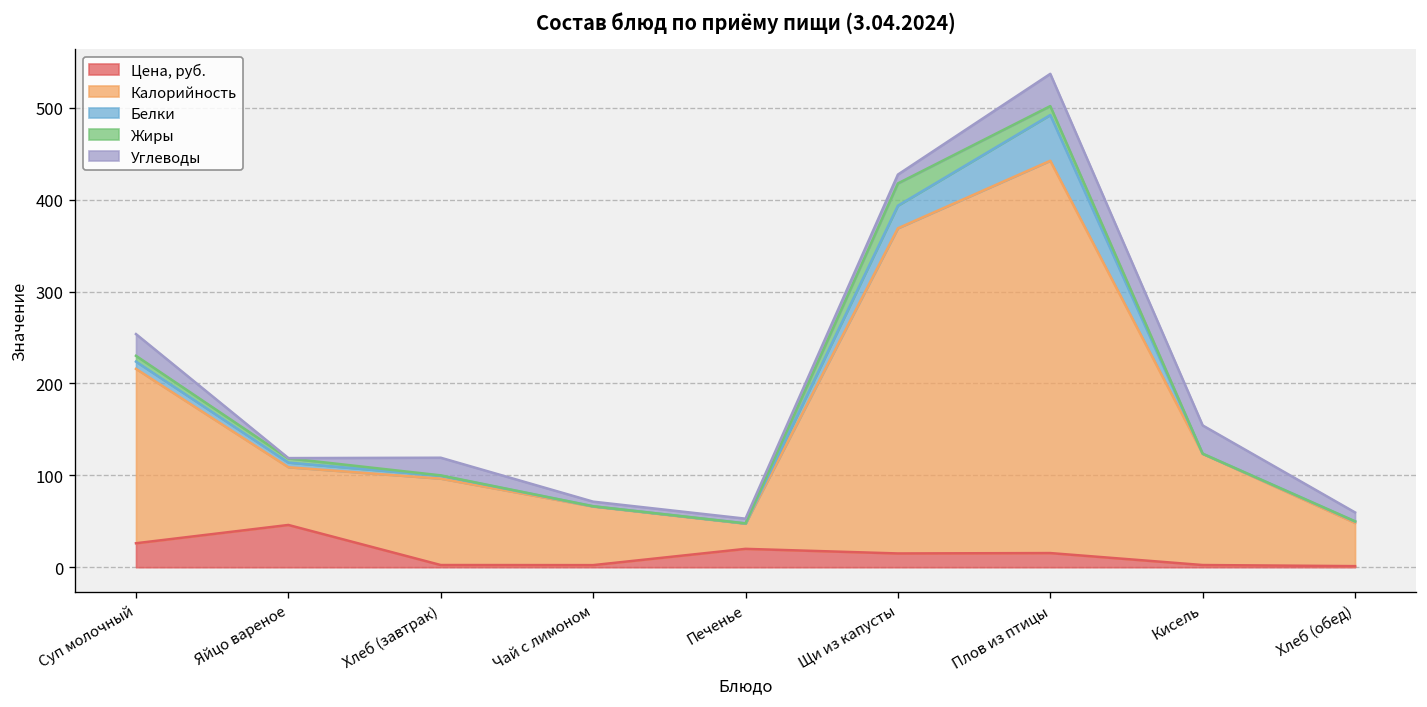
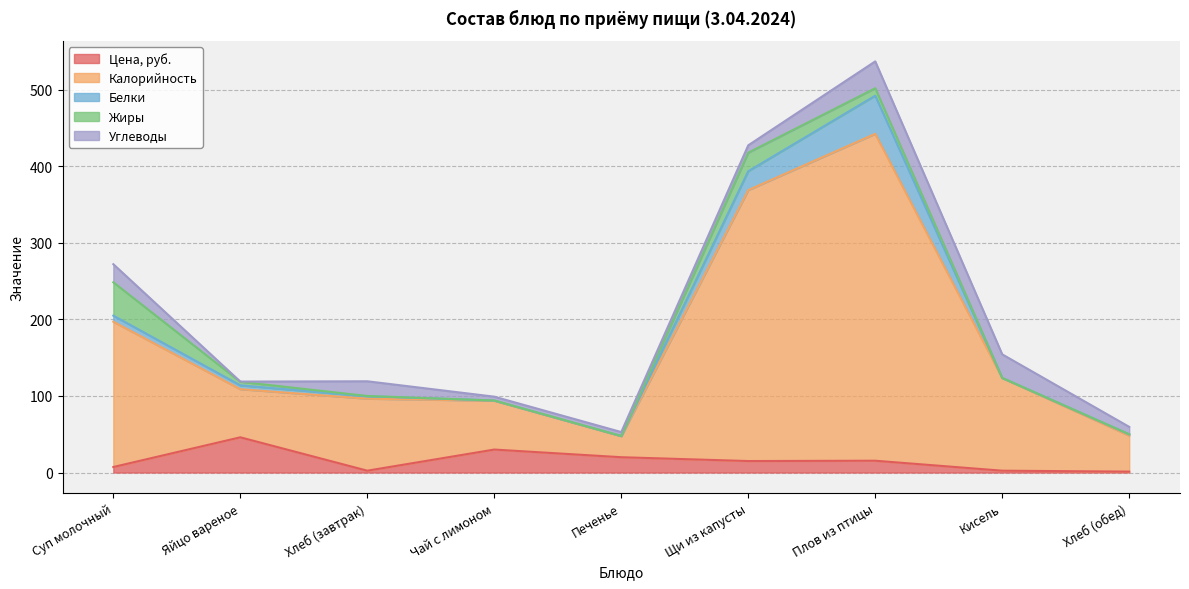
Цена, руб., Суп молочный: 30 -> 10
Жиры, Суп молочный: 10 -> 40
Цена, руб., Чай с лимоном: 0 -> 30
